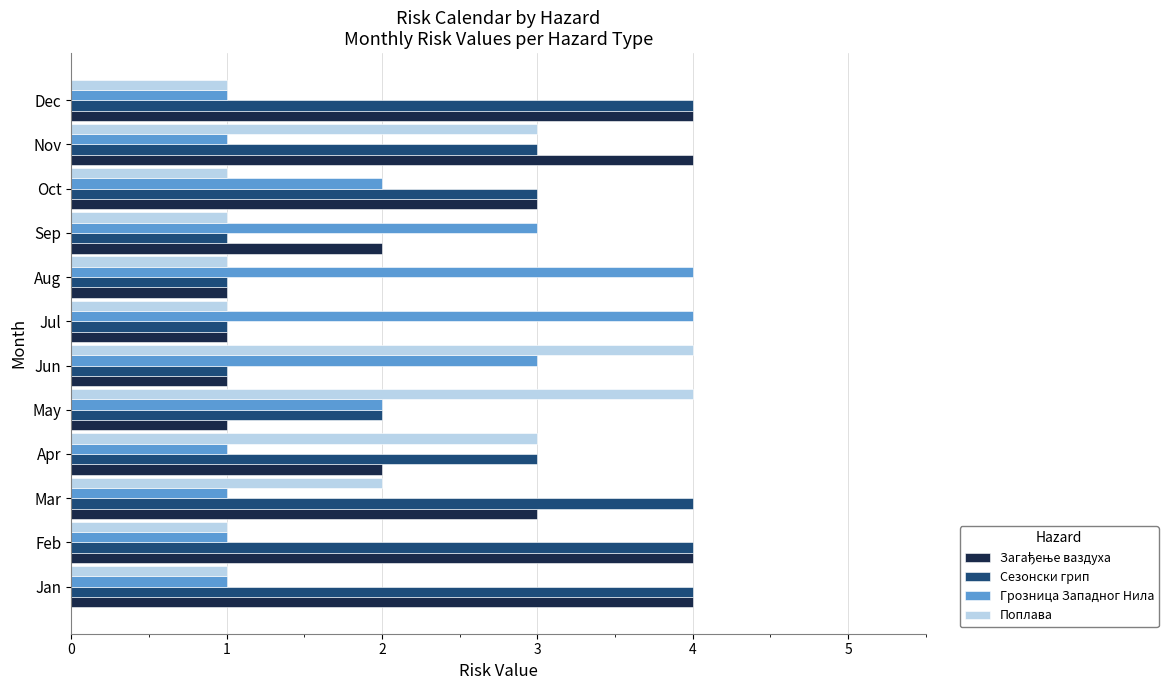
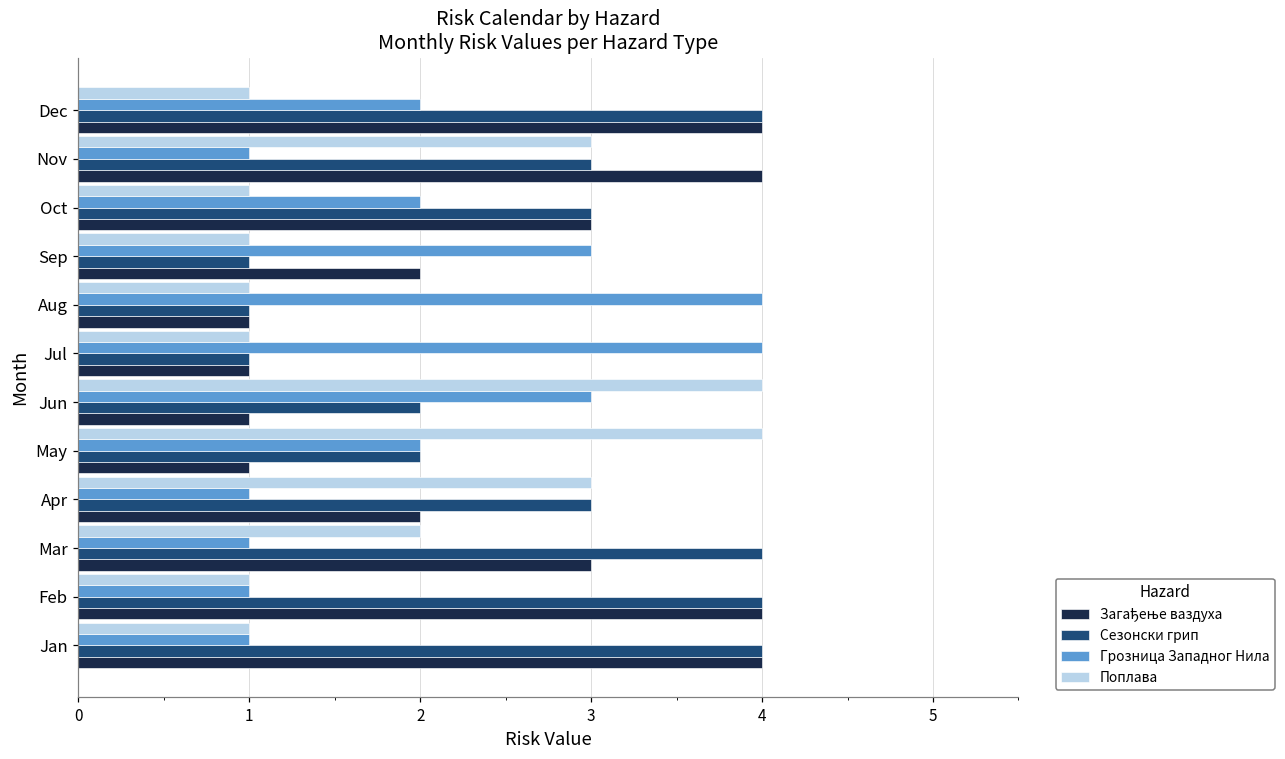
Грозница Западног Нила, Dec: 1 -> 2
Сезонски грип, Jun: 1 -> 2
